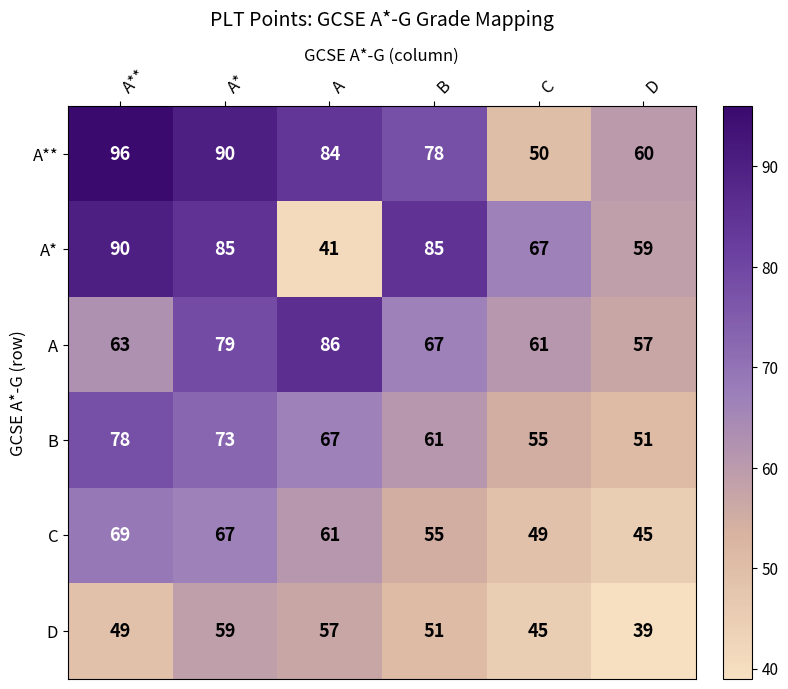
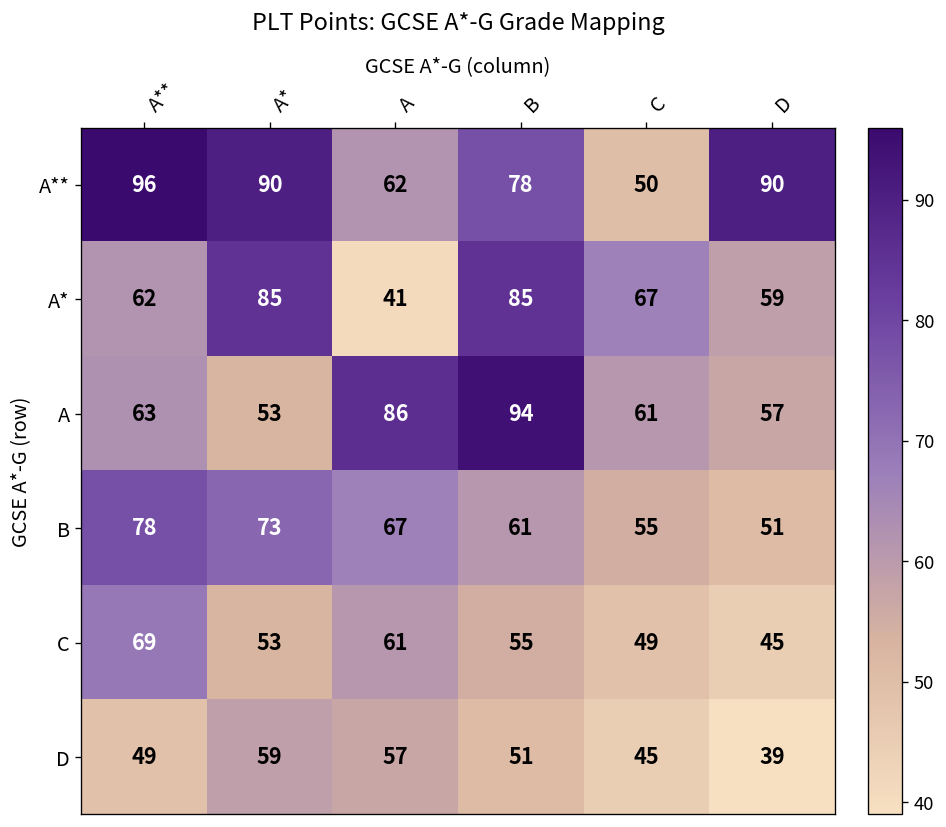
A**, A: 84 -> 62
A**, D: 60 -> 90
A*, A**: 90 -> 62
A, A*: 79 -> 53
A, B: 67 -> 94
C, A*: 67 -> 53
